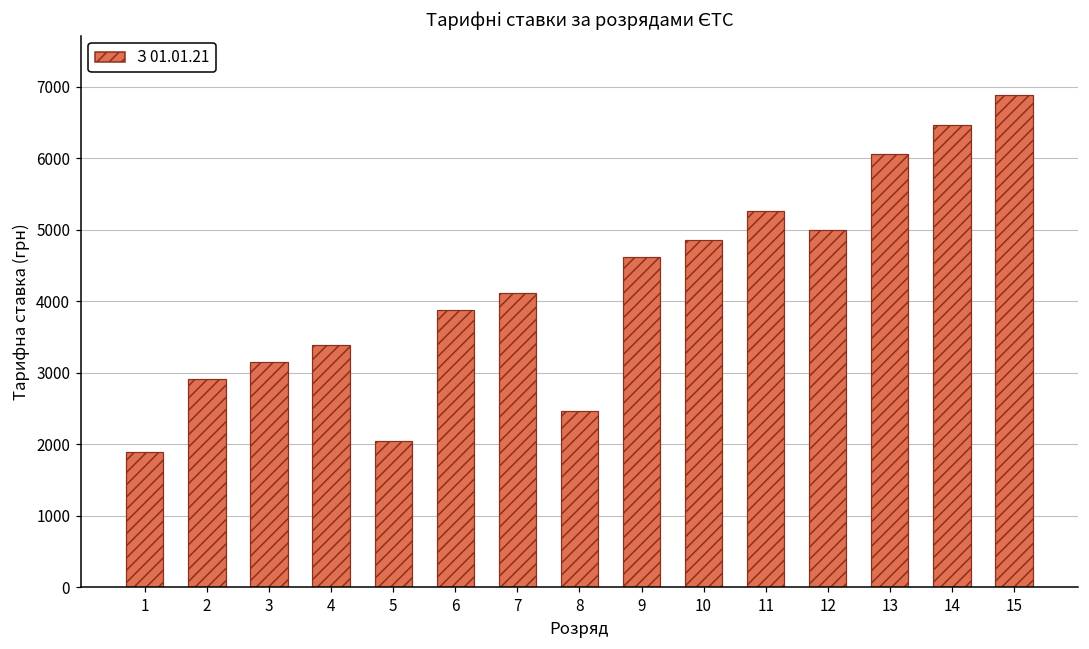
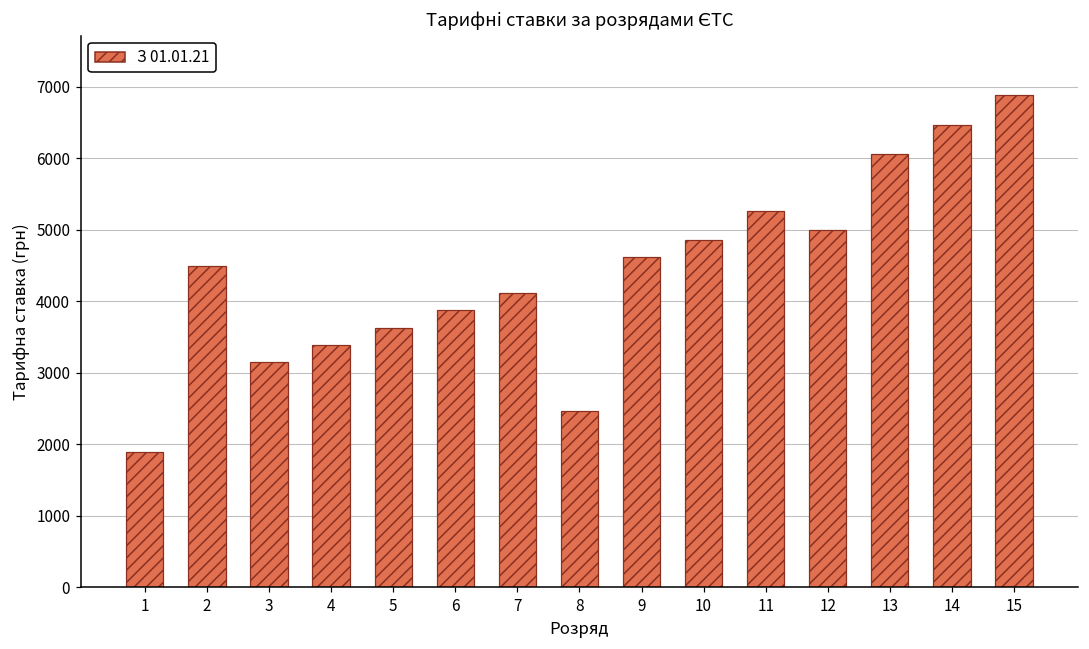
2: 2900 -> 4500
5: 2000 -> 3600
